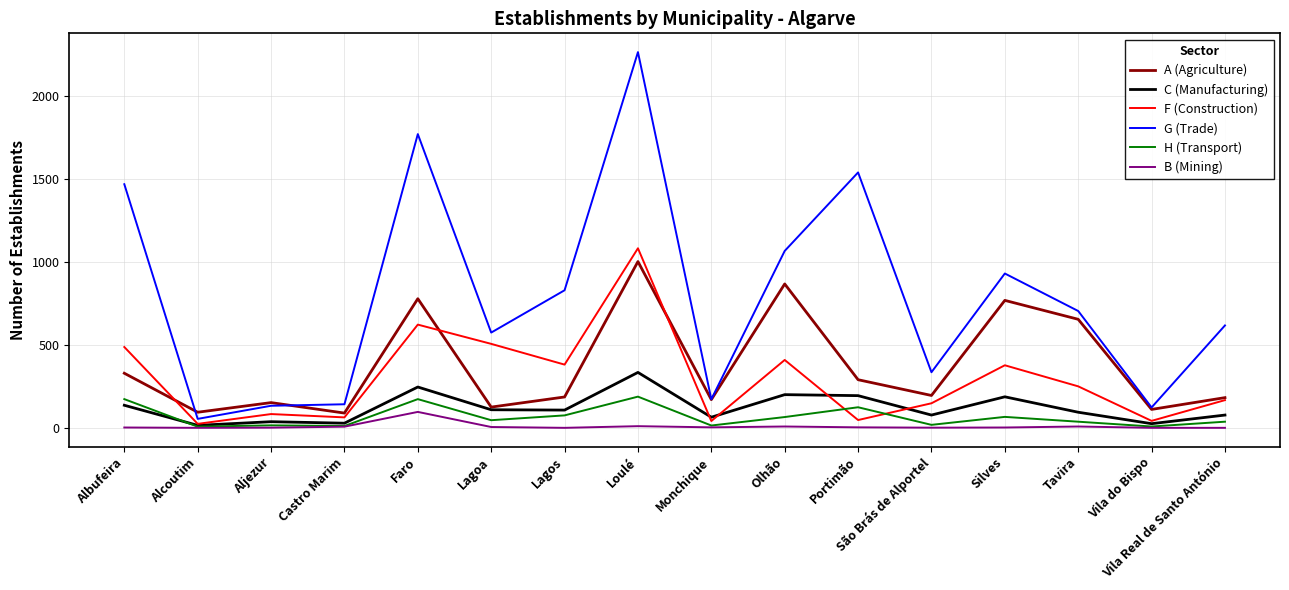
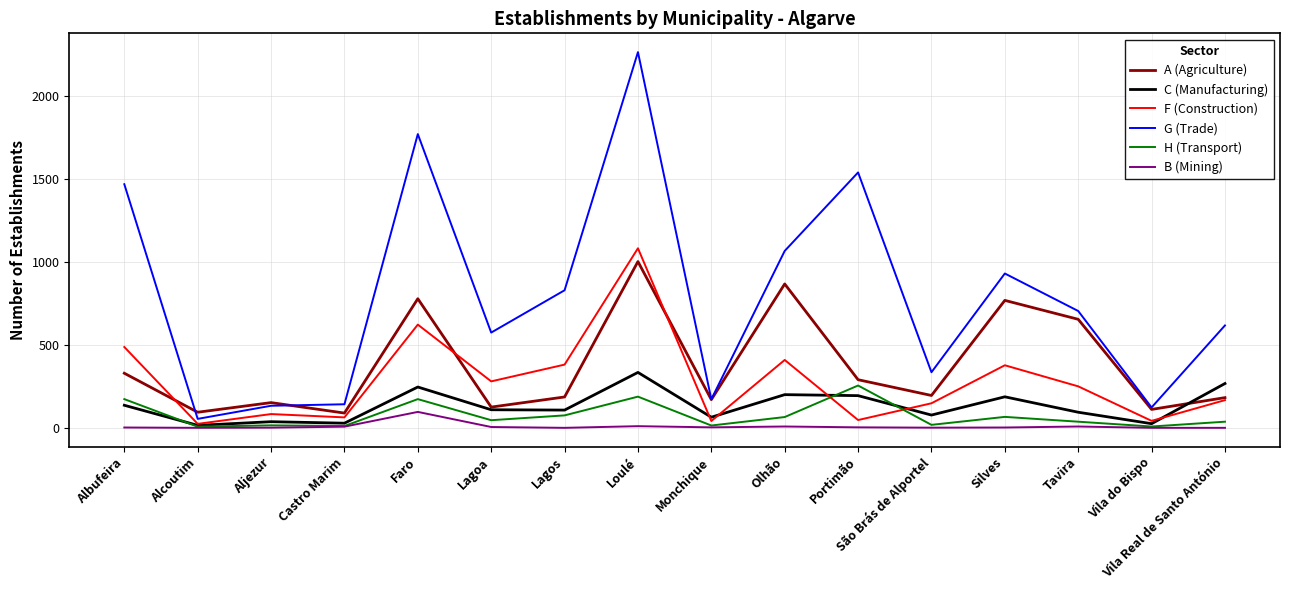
F (Construction), Lagoa: 510 -> 280
H (Transport), Portimão: 120 -> 260
C (Manufacturing), Vila Real de Santo António: 80 -> 270
